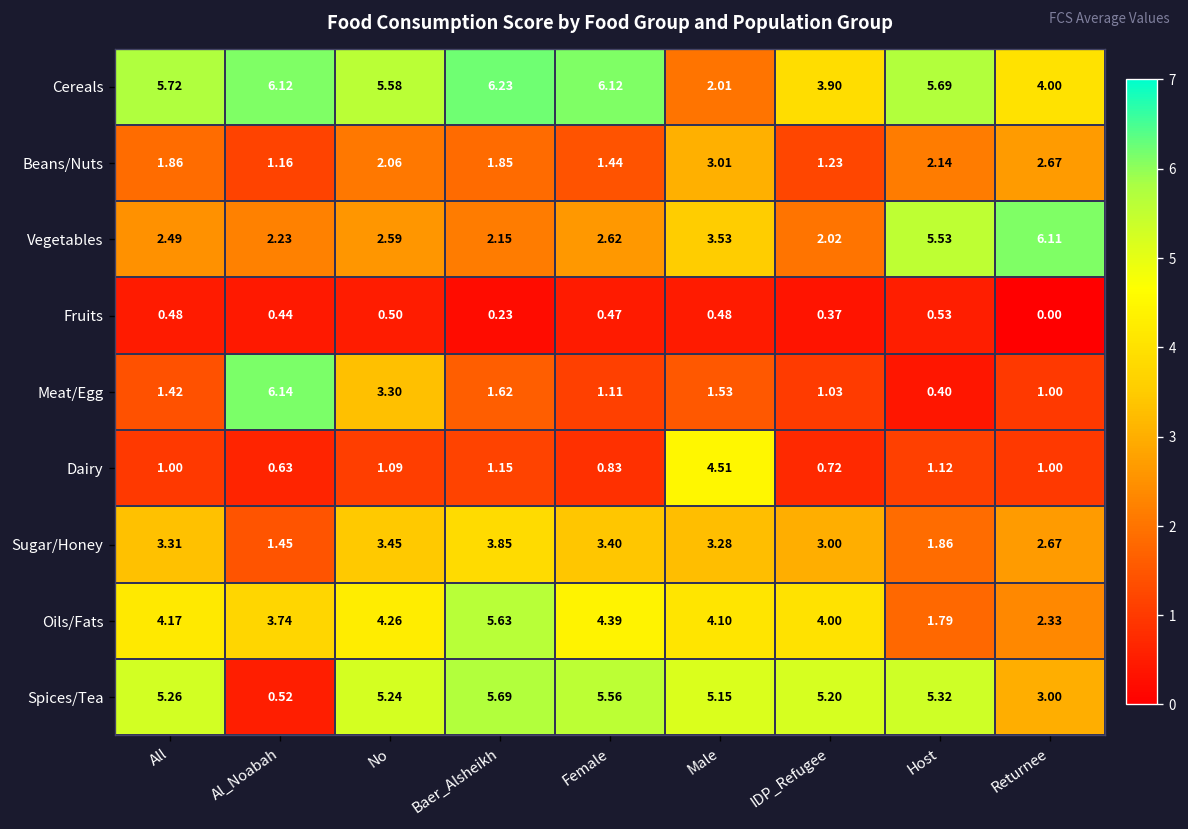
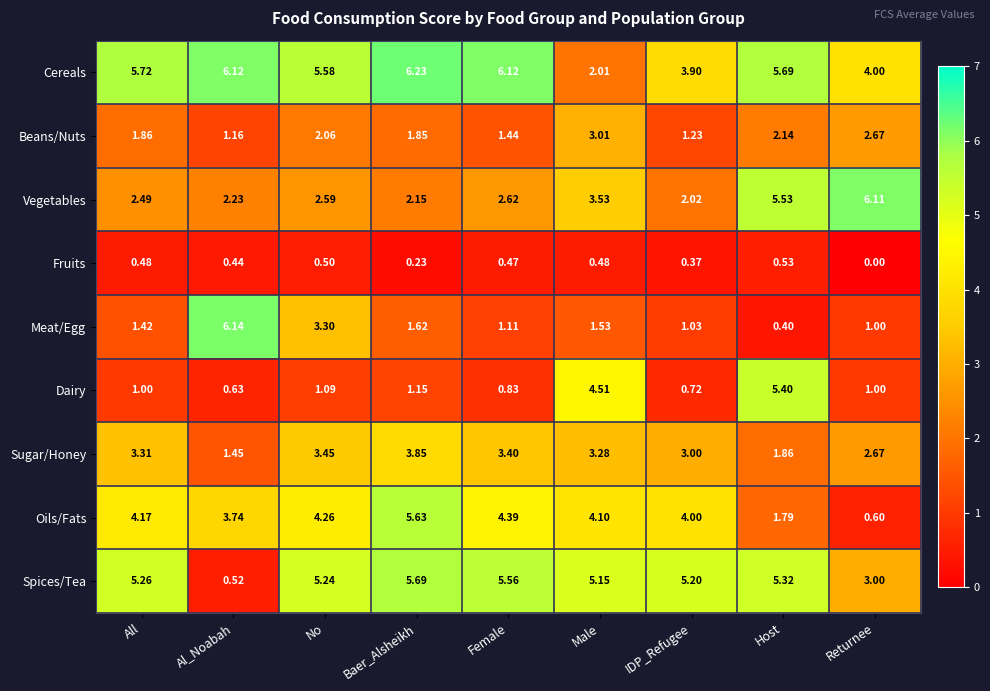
Dairy, Host: 1.12 -> 5.40
Oils/Fats, Returnee: 2.33 -> 0.60
